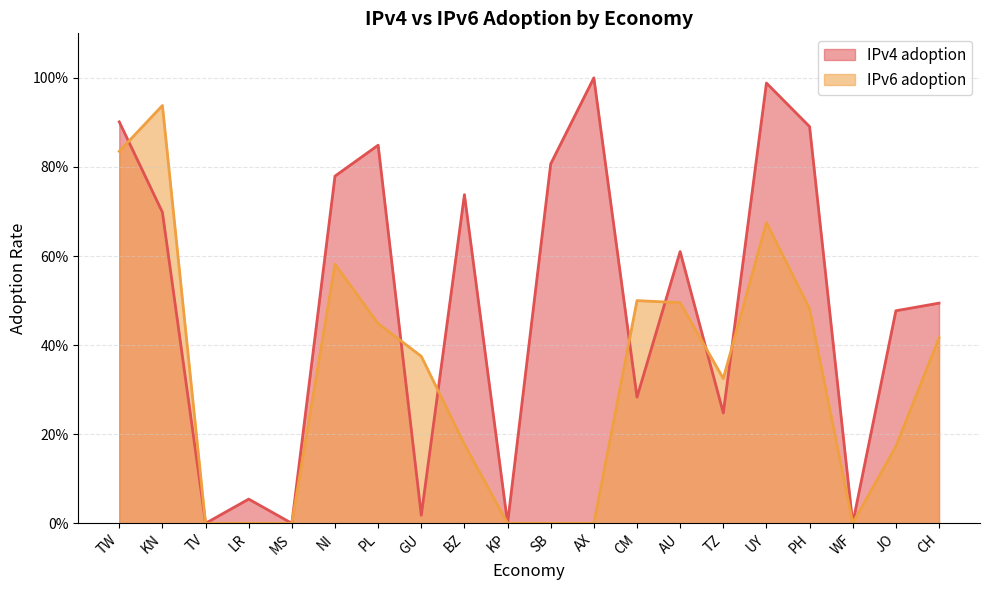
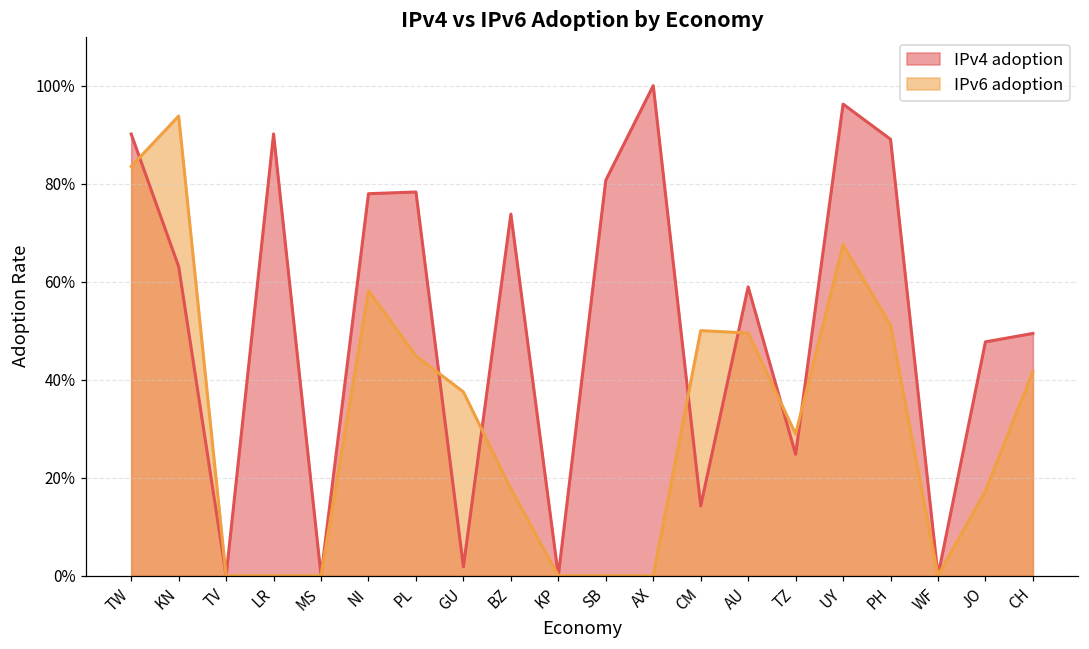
IPv4 adoption, KN: 70% -> 63%
IPv4 adoption, LR: 5% -> 90%
IPv4 adoption, PL: 85% -> 78%
IPv4 adoption, CM: 28% -> 14%
IPv4 adoption, AU: 61% -> 59%
IPv6 adoption, TZ: 33% -> 29%
IPv4 adoption, UY: 99% -> 96%
IPv6 adoption, PH: 48% -> 51%
